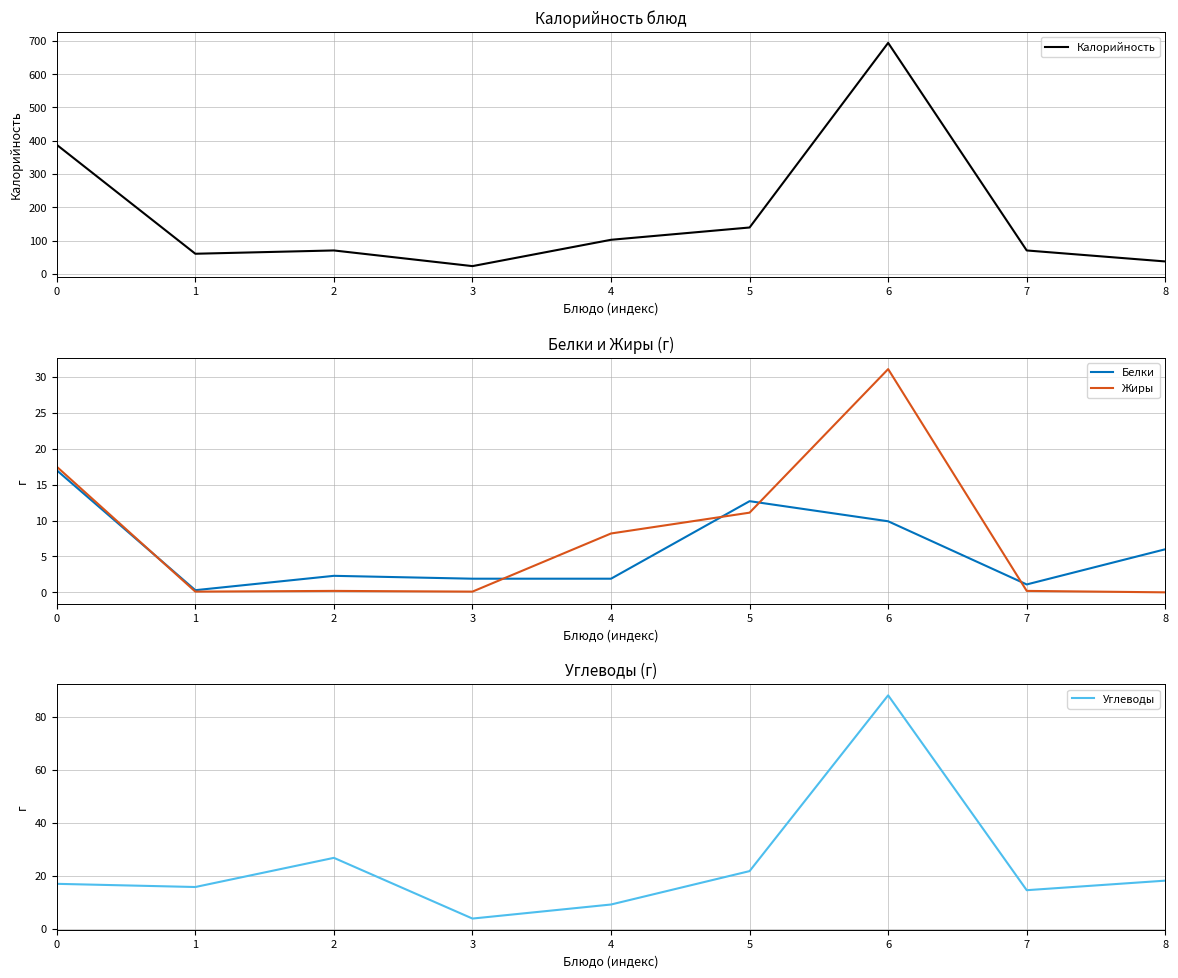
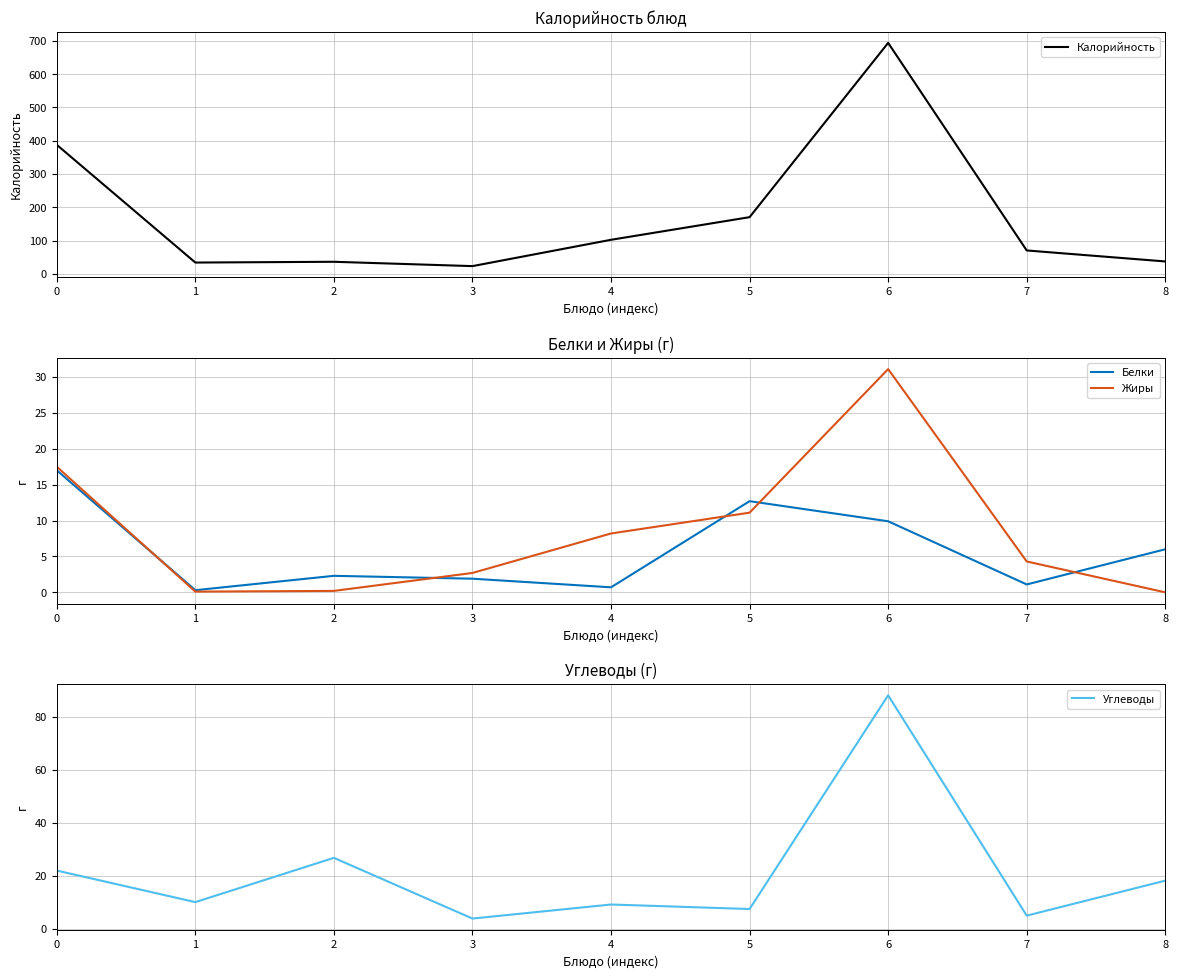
Калорийность блюд, 1: 60 -> 30
Калорийность блюд, 2: 70 -> 40
Калорийность блюд, 5: 140 -> 170
Белки и Жиры (г), Жиры, 3: 0 -> 3
Белки и Жиры (г), Белки, 4: 2 -> 1
Белки и Жиры (г), Жиры, 7: 0 -> 4
Углеводы (г), 0: 17 -> 22
Углеводы (г), 1: 16 -> 10
Углеводы (г), 5: 22 -> 8
Углеводы (г), 7: 15 -> 5
